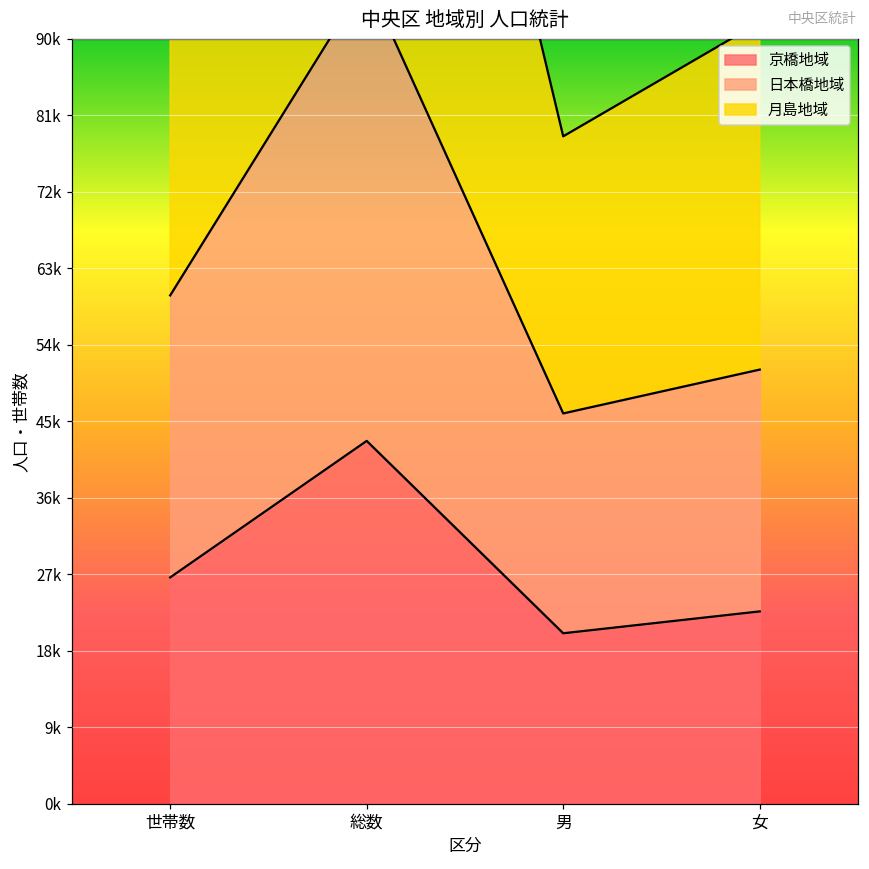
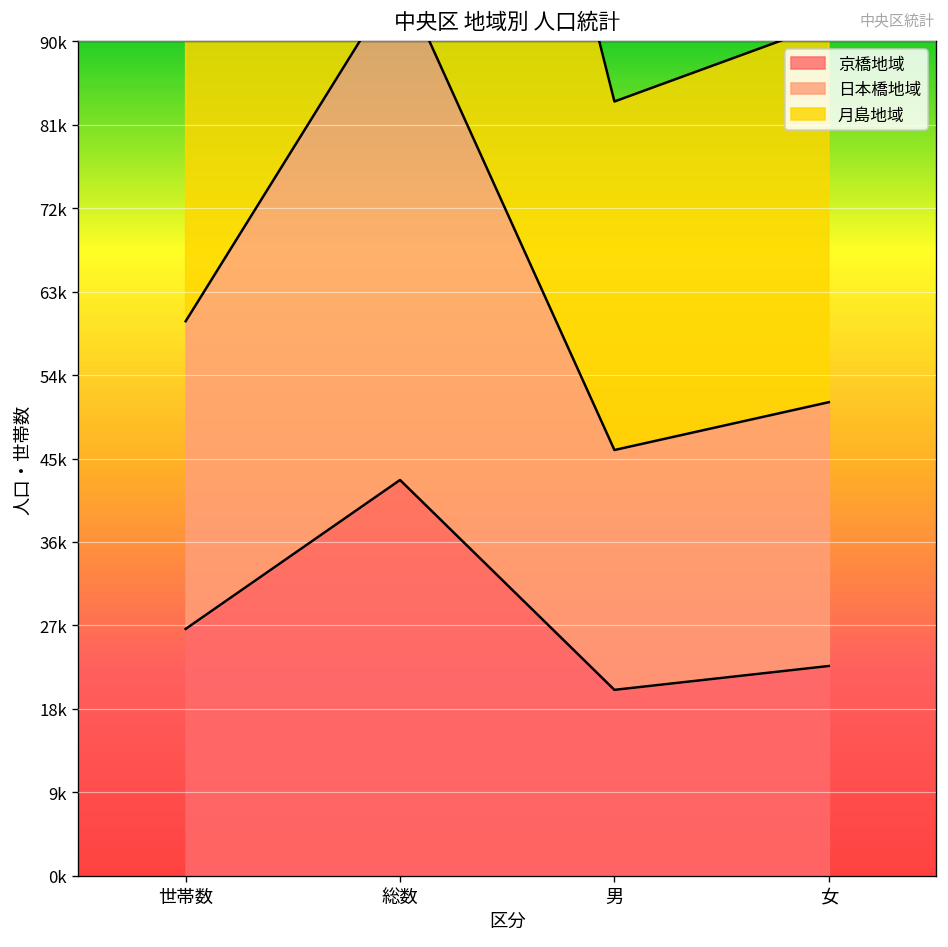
月島地域, 男: 33000 -> 38000
